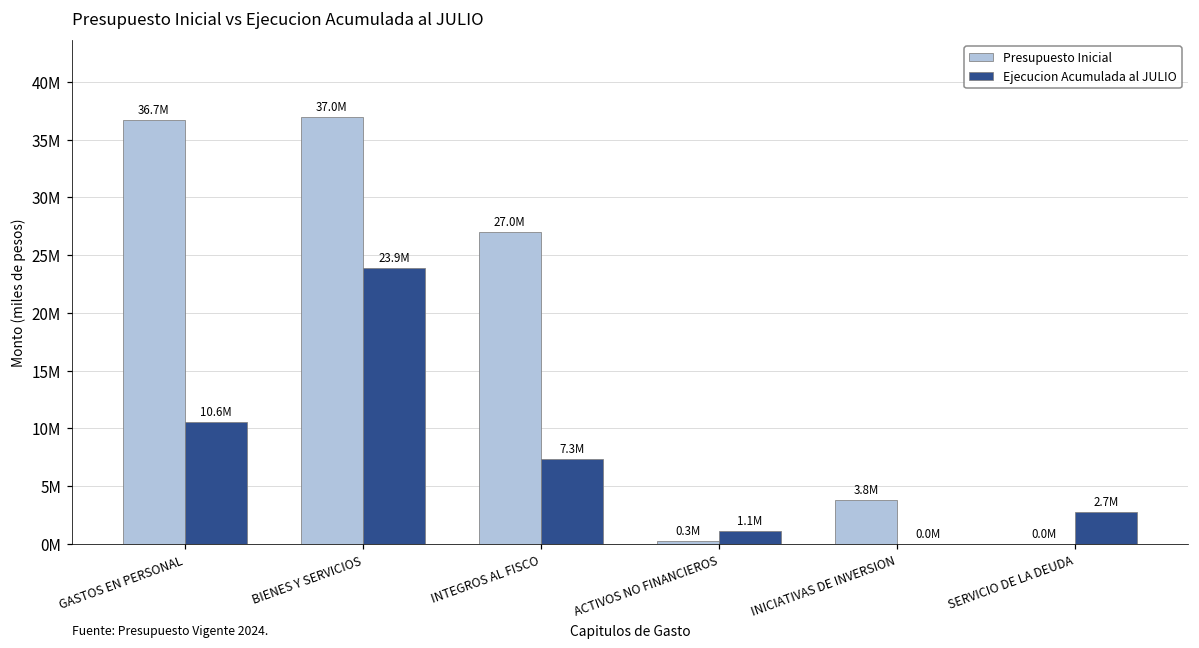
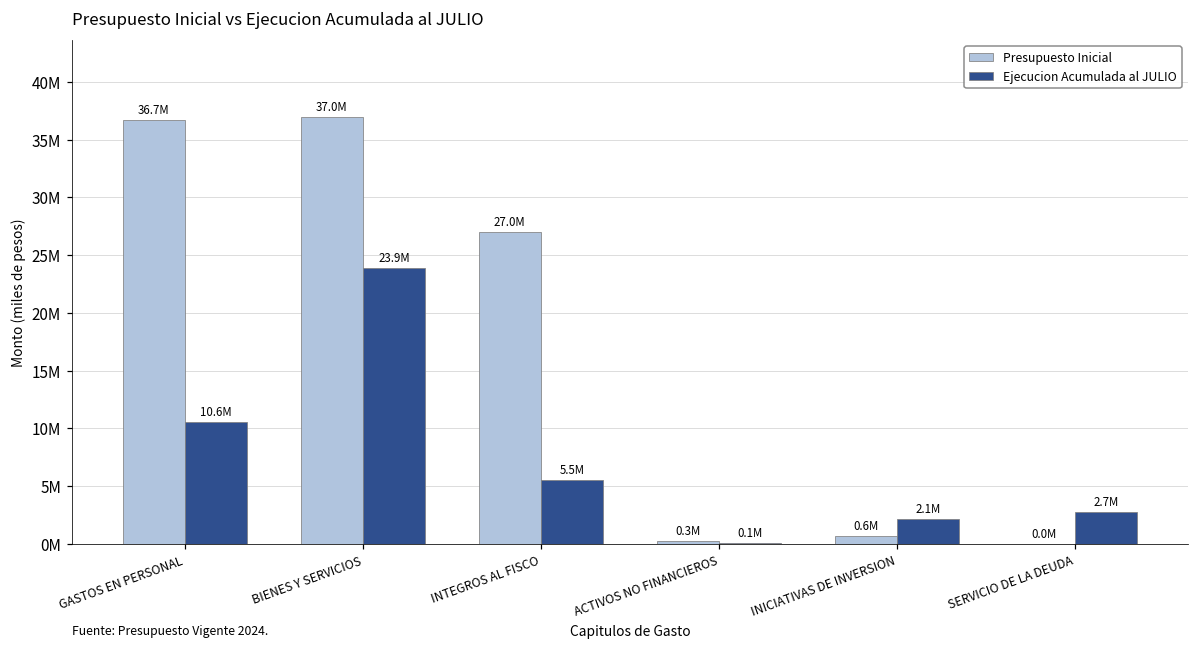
Ejecucion Acumulada al JULIO, INTEGROS AL FISCO: 7.3M -> 5.5M
Ejecucion Acumulada al JULIO, ACTIVOS NO FINANCIEROS: 1.1M -> 0.1M
Presupuesto Inicial, INICIATIVAS DE INVERSION: 3.8M -> 0.6M
Ejecucion Acumulada al JULIO, INICIATIVAS DE INVERSION: 0.0M -> 2.1M
